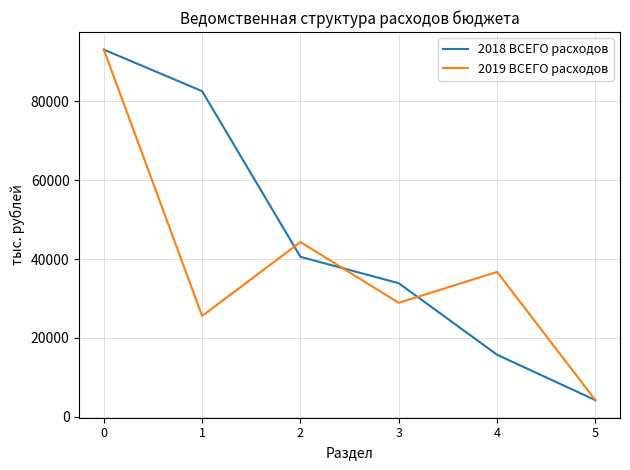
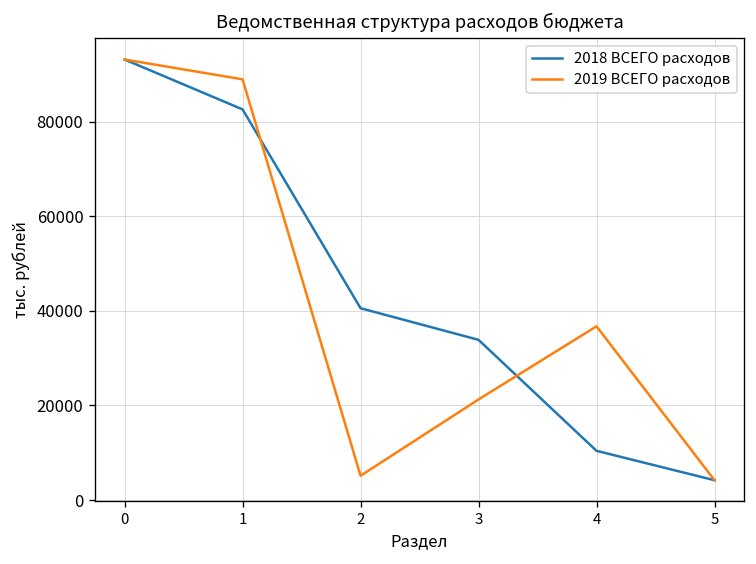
2019 ВСЕГО расходов, 1: 26000 -> 89000
2019 ВСЕГО расходов, 2: 44000 -> 5000
2019 ВСЕГО расходов, 3: 29000 -> 21000
2018 ВСЕГО расходов, 4: 16000 -> 10000
